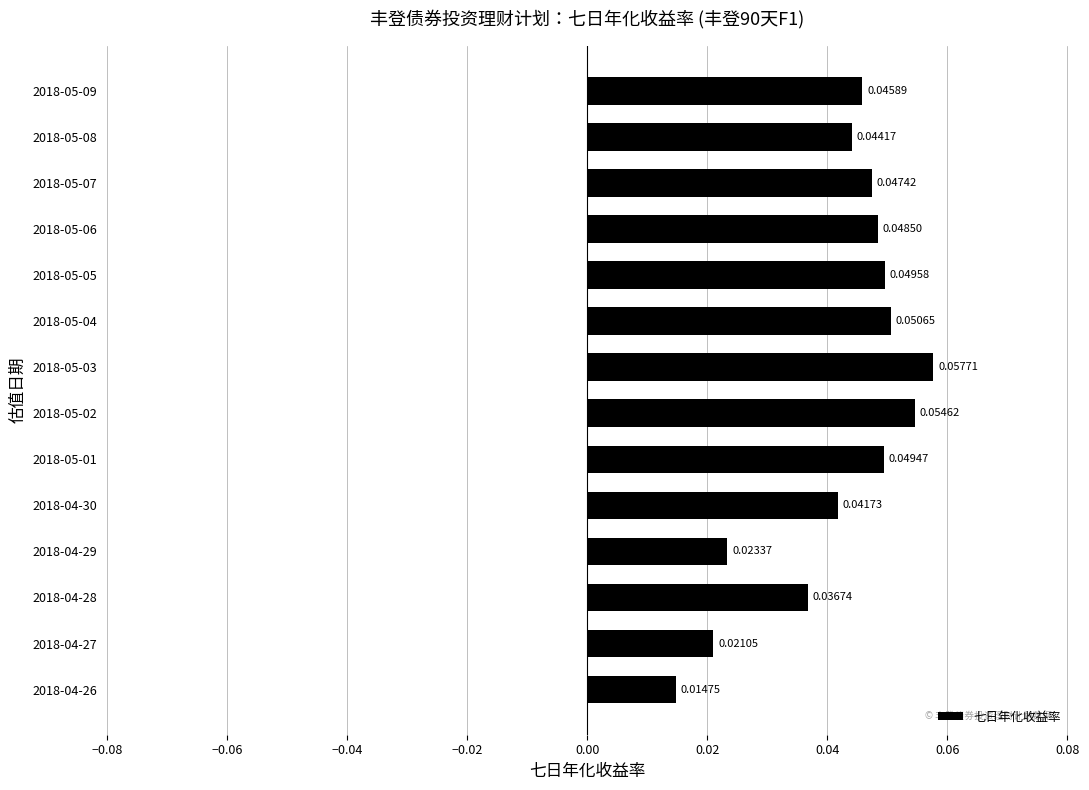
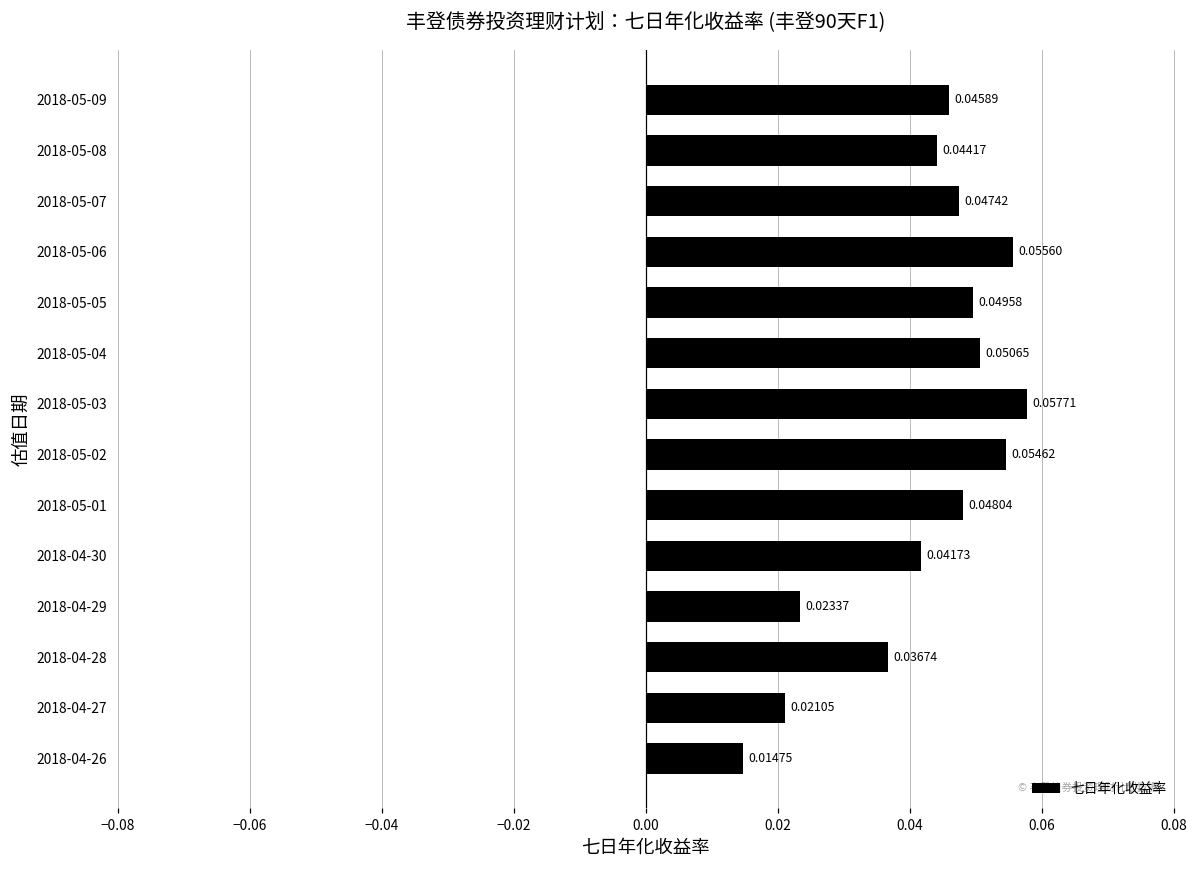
2018-05-06: 0.04850 -> 0.05560
2018-05-01: 0.04947 -> 0.04804
